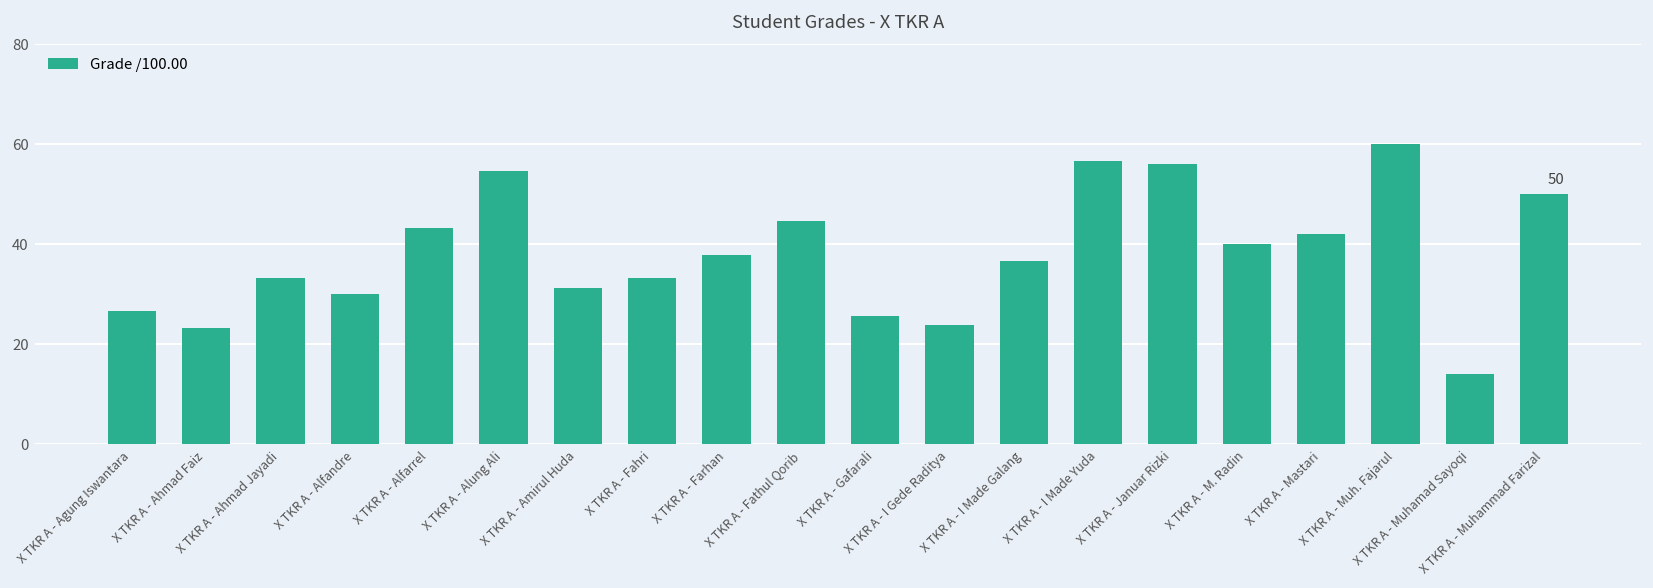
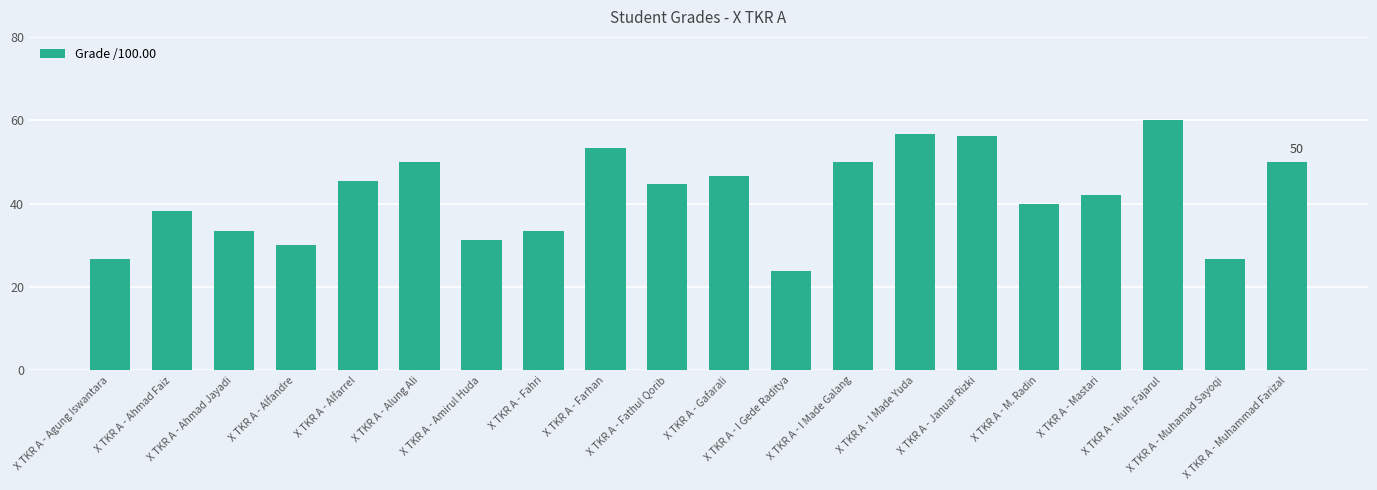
X TKR A - Ahmad Faiz: 23 -> 38
X TKR A - Alfarrel: 43 -> 45
X TKR A - Alung Ali: 55 -> 50
X TKR A - Farhan: 38 -> 53
X TKR A - Gafarali: 26 -> 47
X TKR A - I Made Galang: 37 -> 50
X TKR A - Muhamad Sayoqi: 14 -> 27
